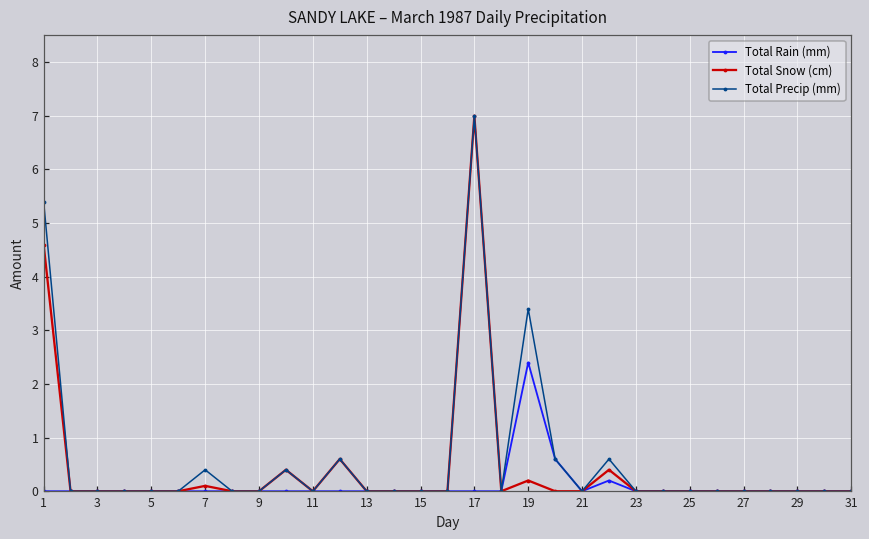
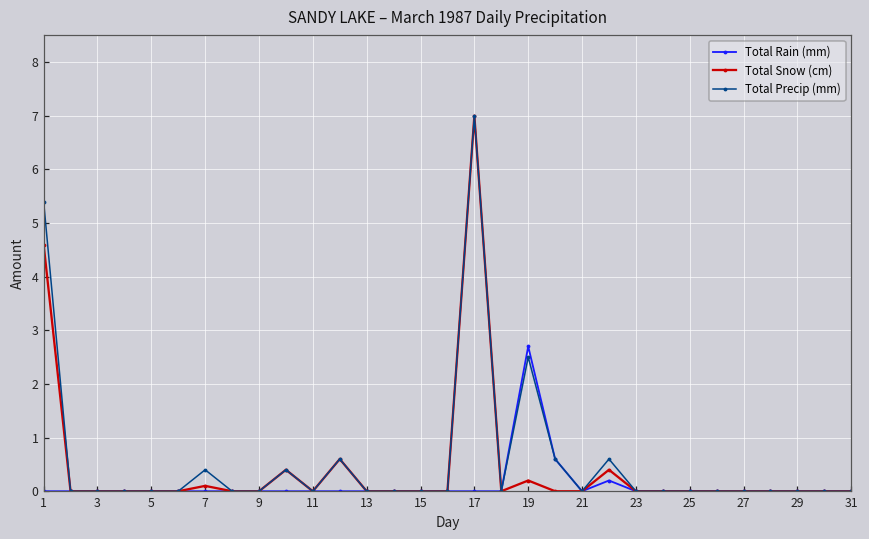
Total Rain (mm), 19: 2.4 -> 2.7
Total Precip (mm), 19: 3.4 -> 2.5
